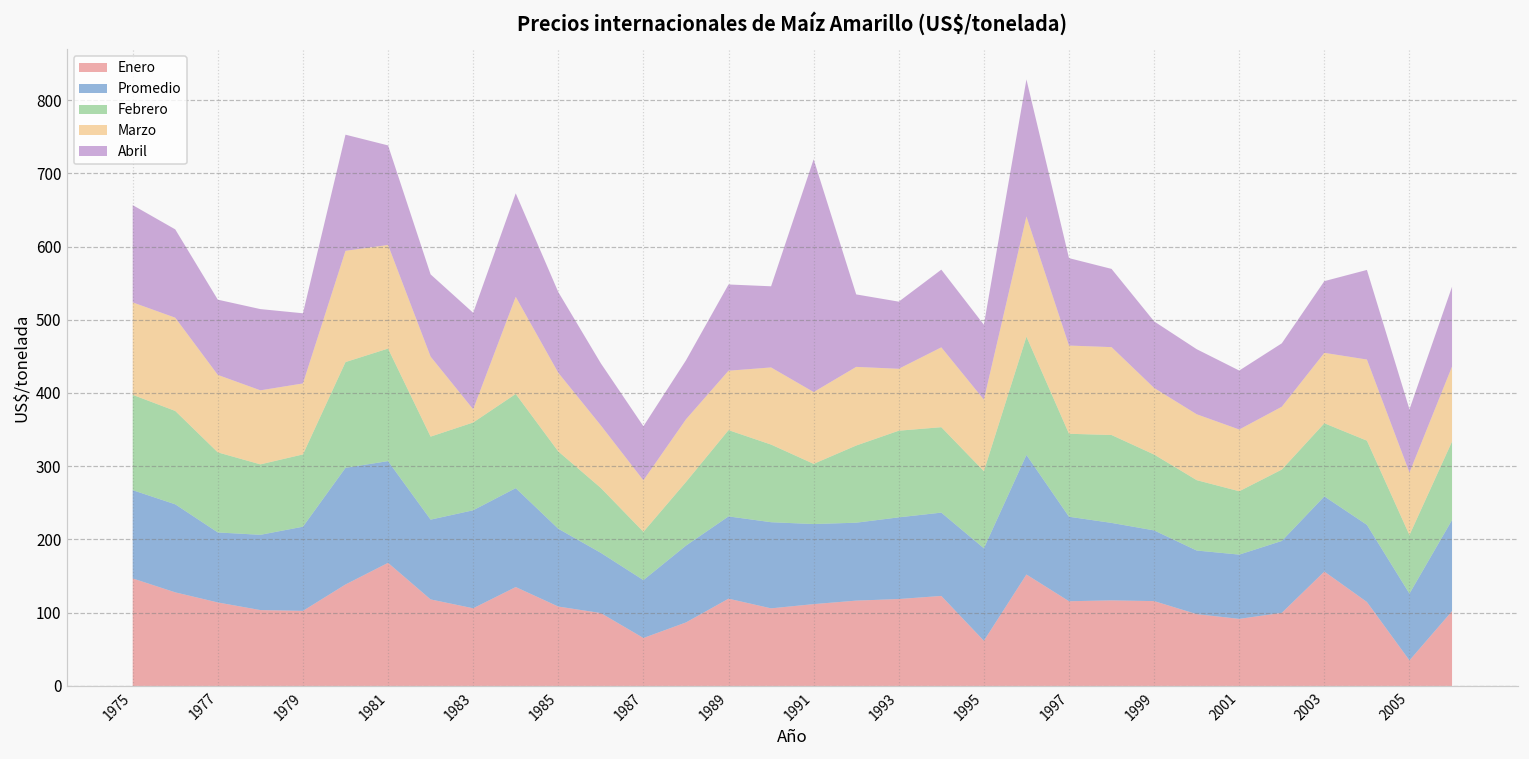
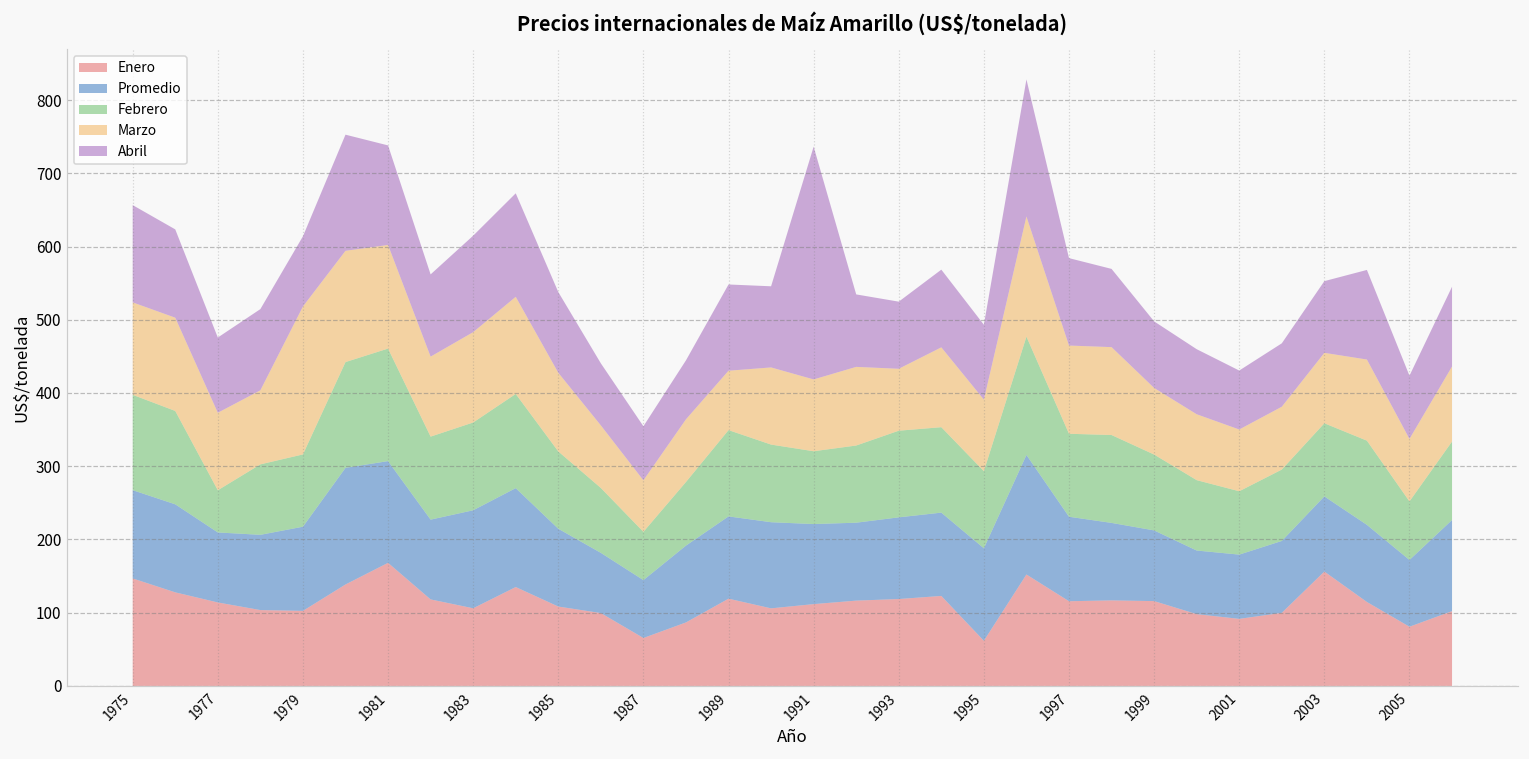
Febrero, 1977: 110 -> 60
Marzo, 1979: 100 -> 200
Marzo, 1983: 20 -> 120
Febrero, 1991: 80 -> 100
Enero, 2005: 30 -> 80
